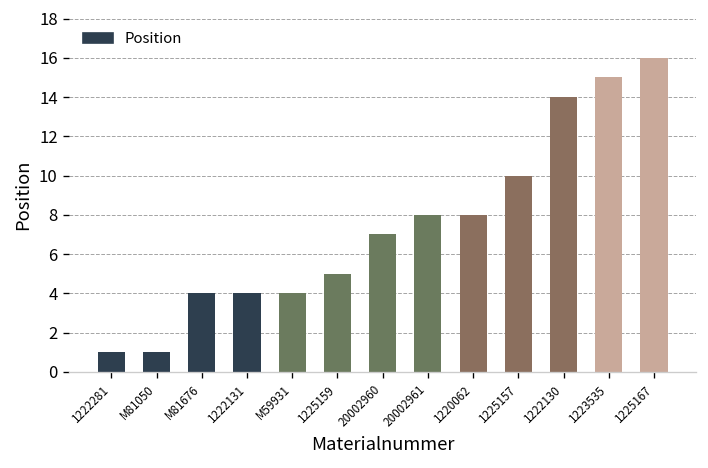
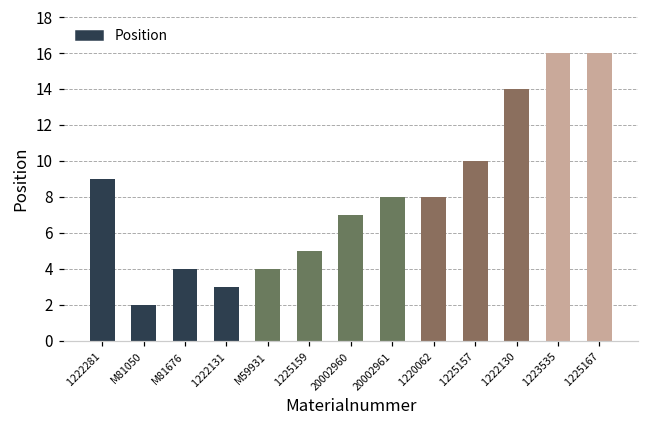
1222281: 1 -> 9
M81050: 1 -> 2
1222131: 4 -> 3
1223535: 15 -> 16
